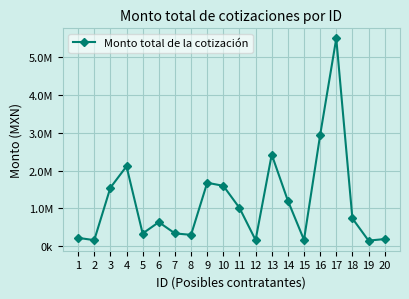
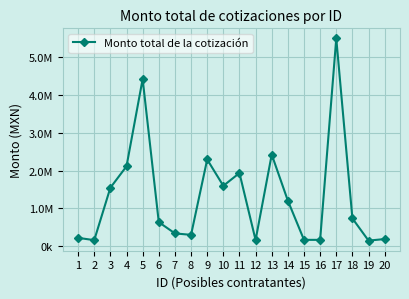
5: 300000 -> 4400000
9: 1700000 -> 2300000
11: 1000000 -> 1900000
16: 2900000 -> 200000
